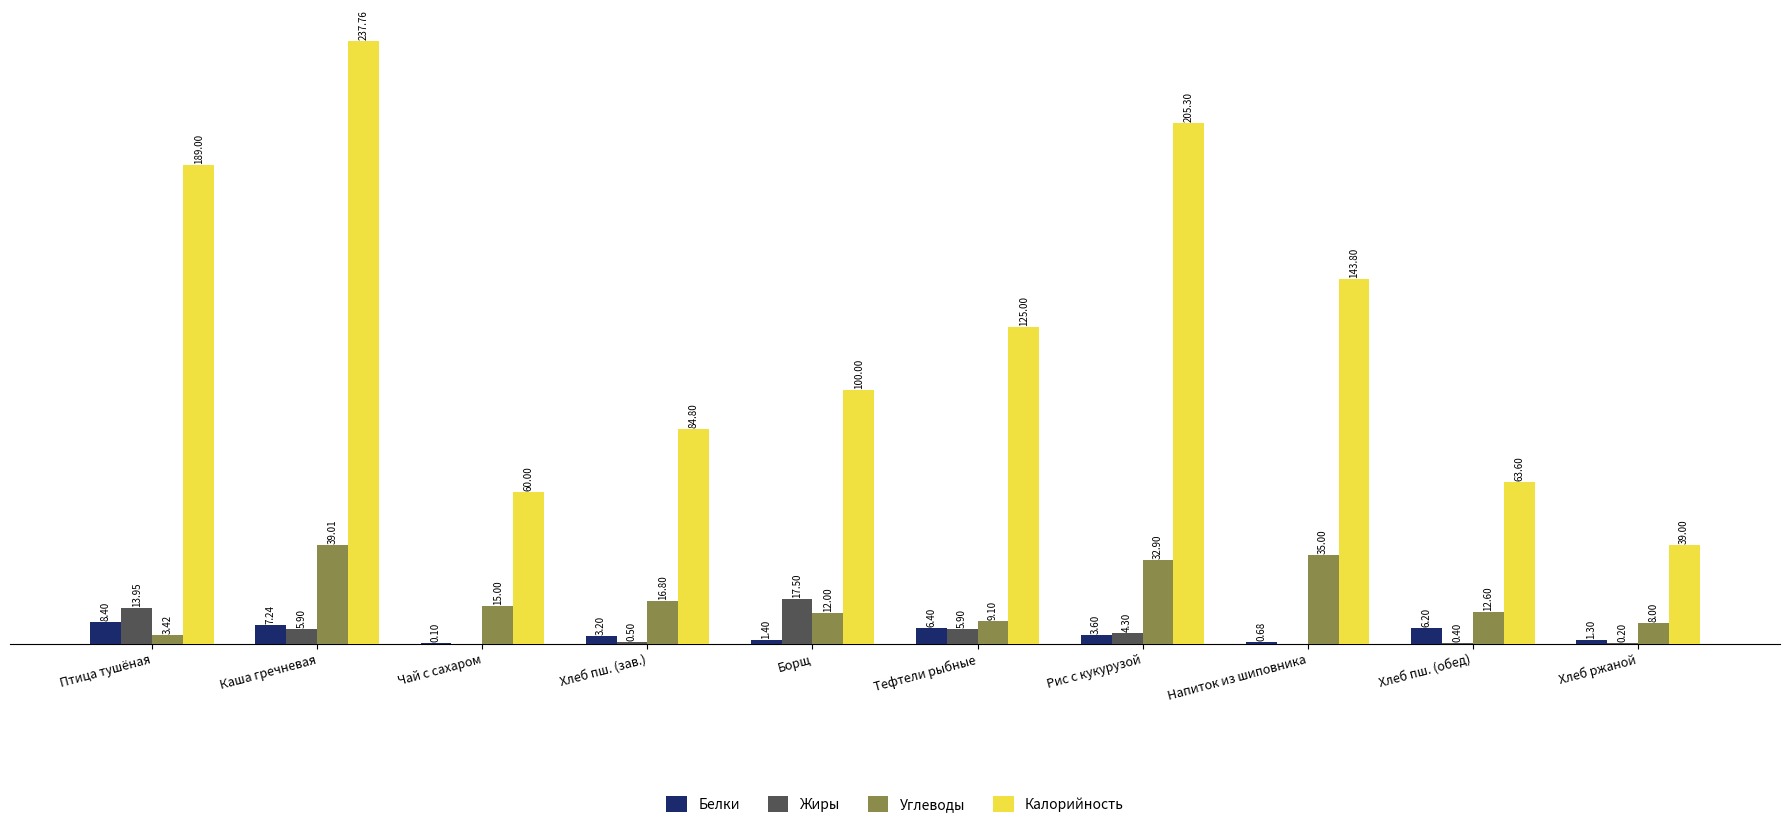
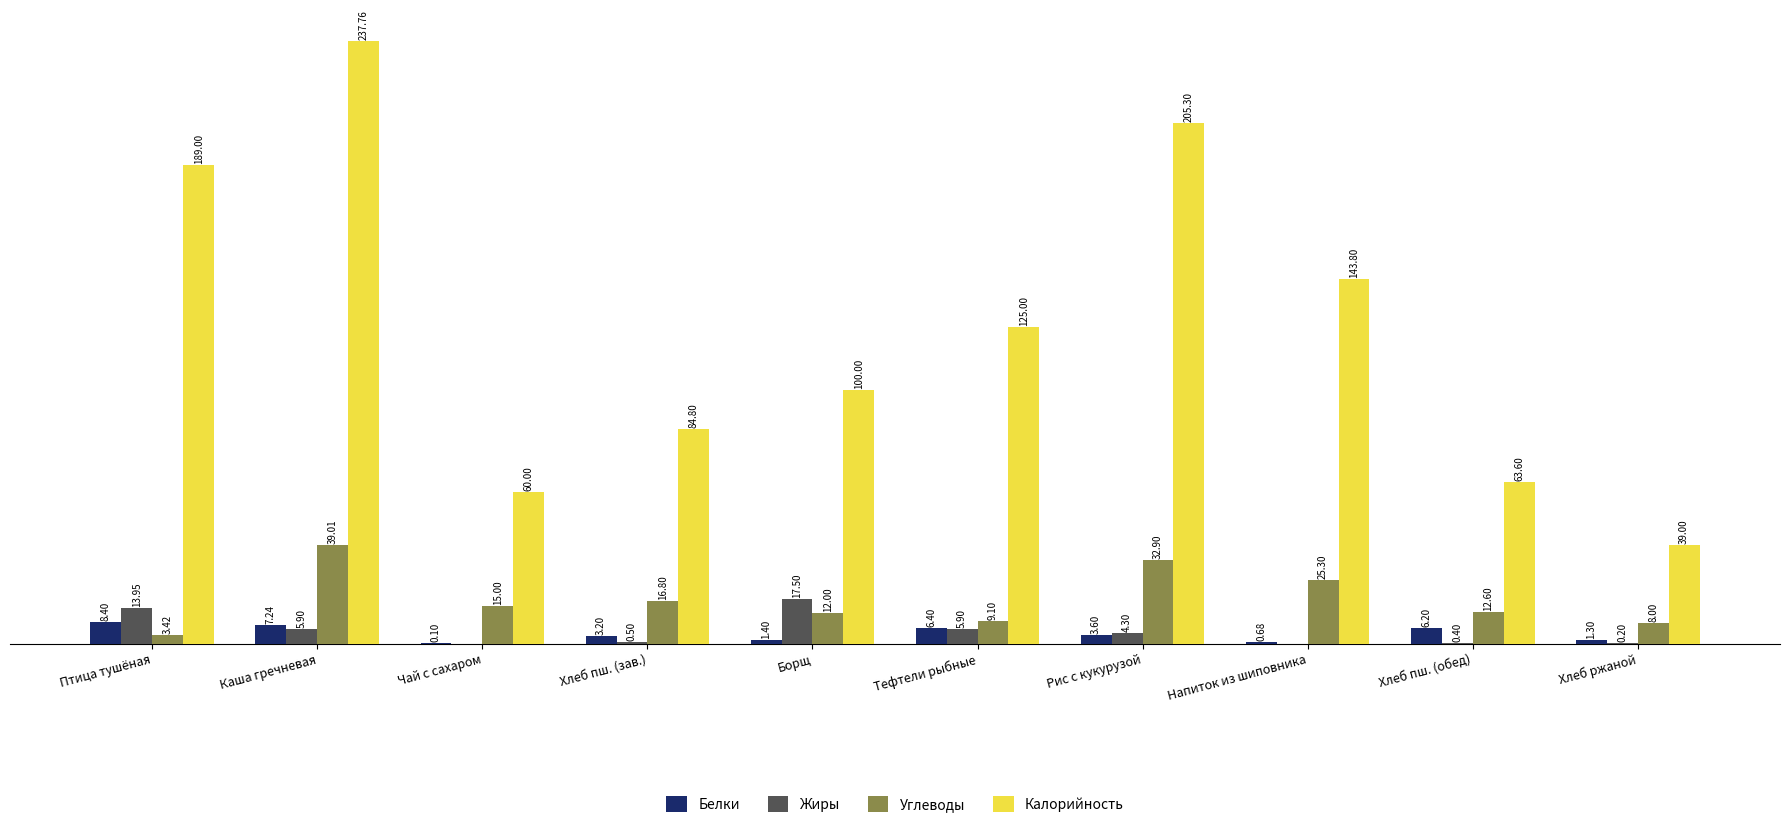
Углеводы, Напиток из шиповника: 35.00 -> 25.30
